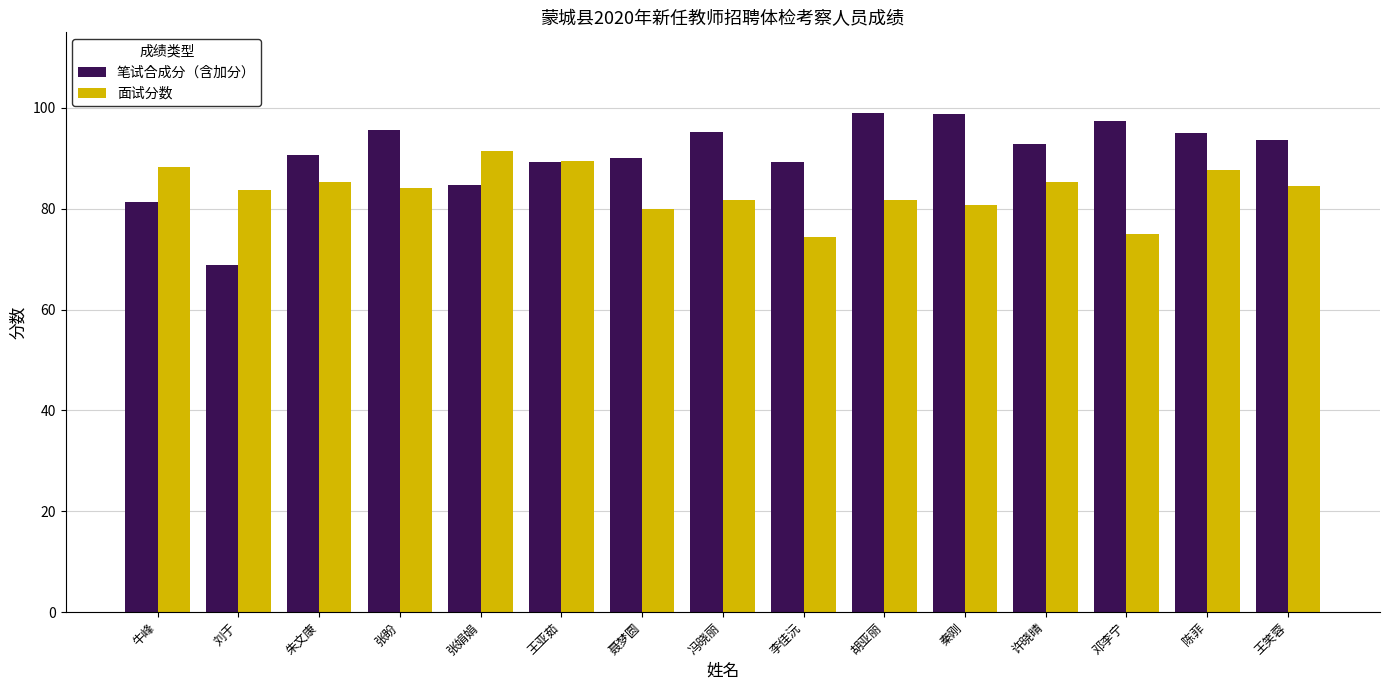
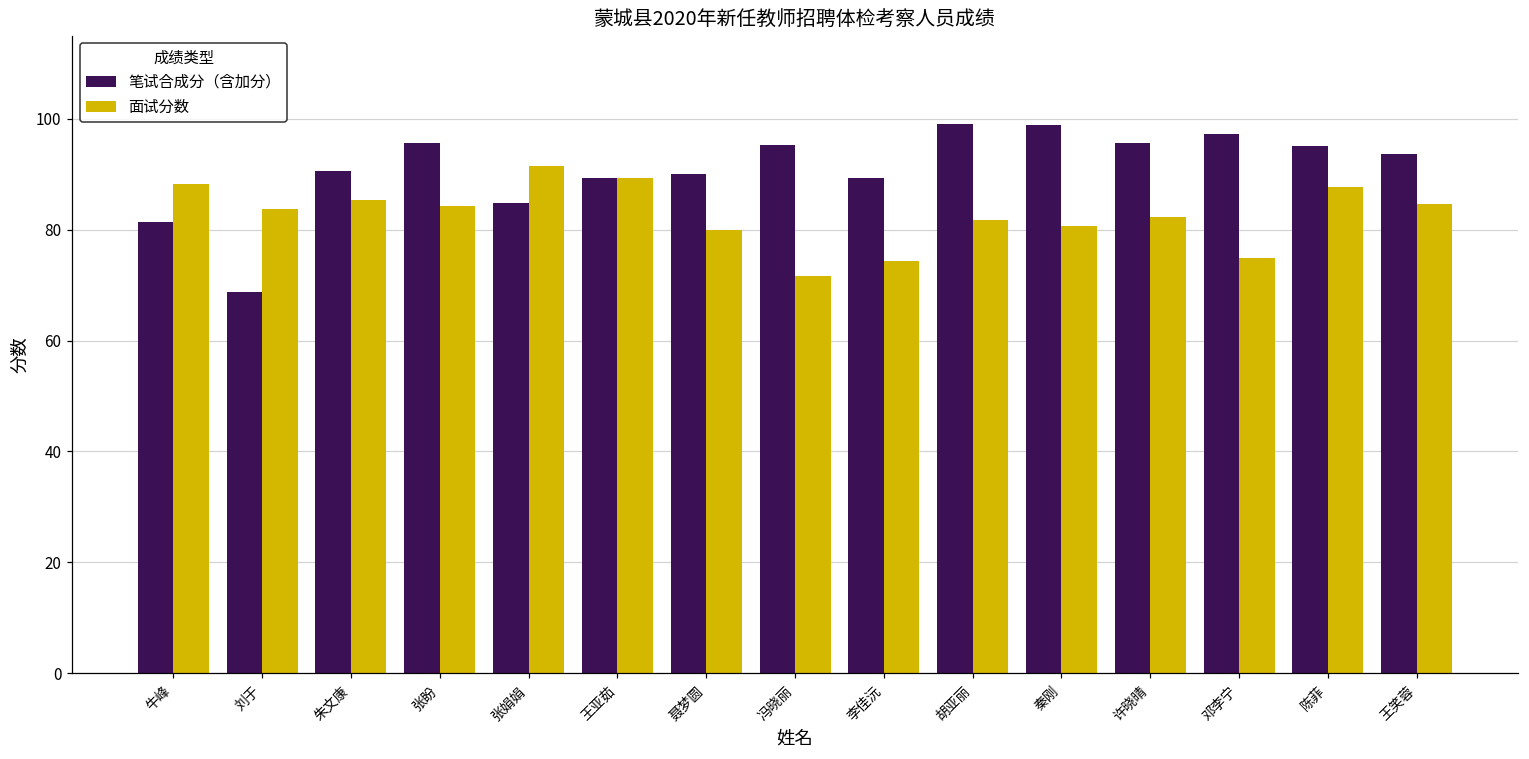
面试分数, 冯晓丽: 82 -> 72
笔试合成分（含加分）, 许晓晴: 93 -> 96
面试分数, 许晓晴: 85 -> 82
